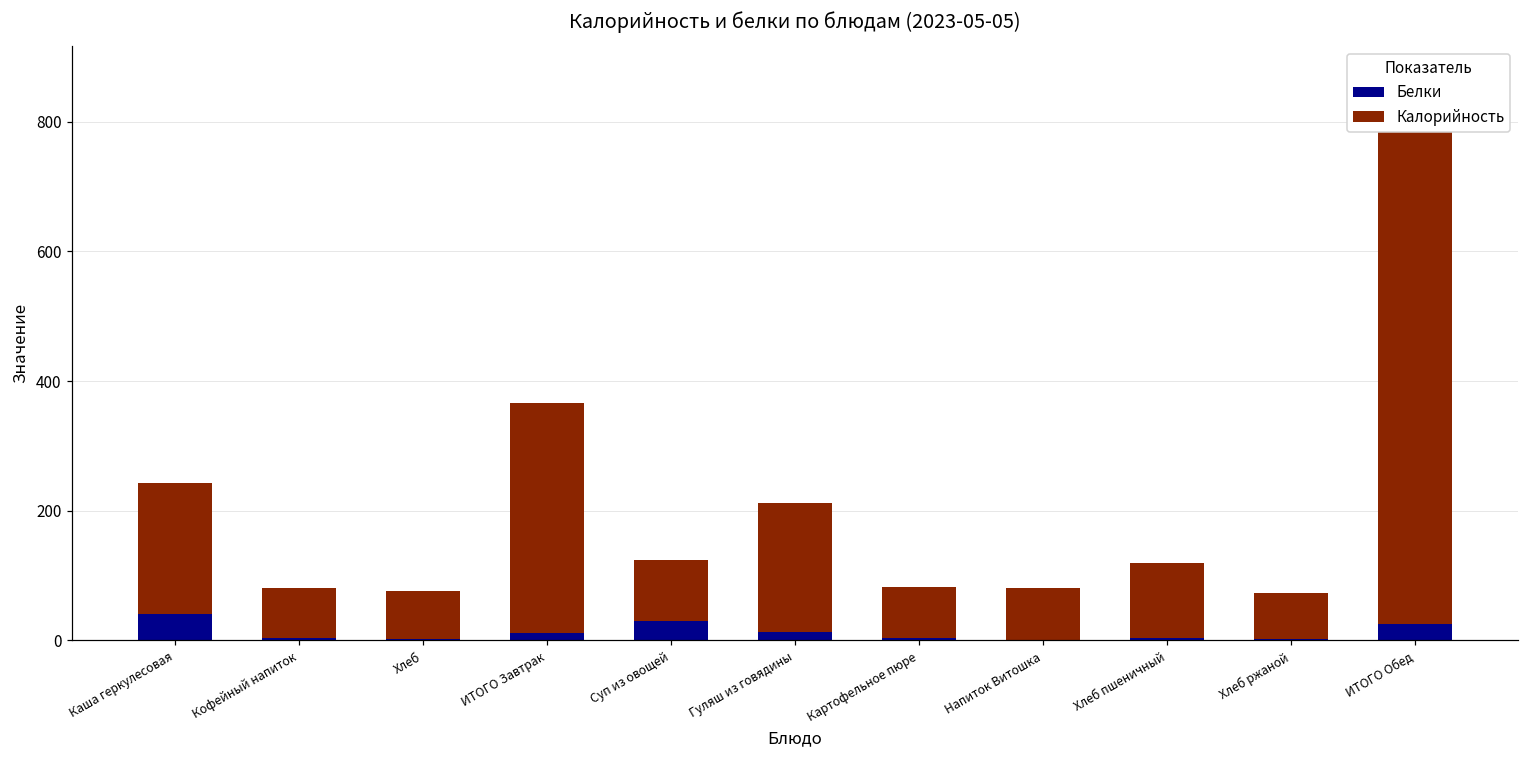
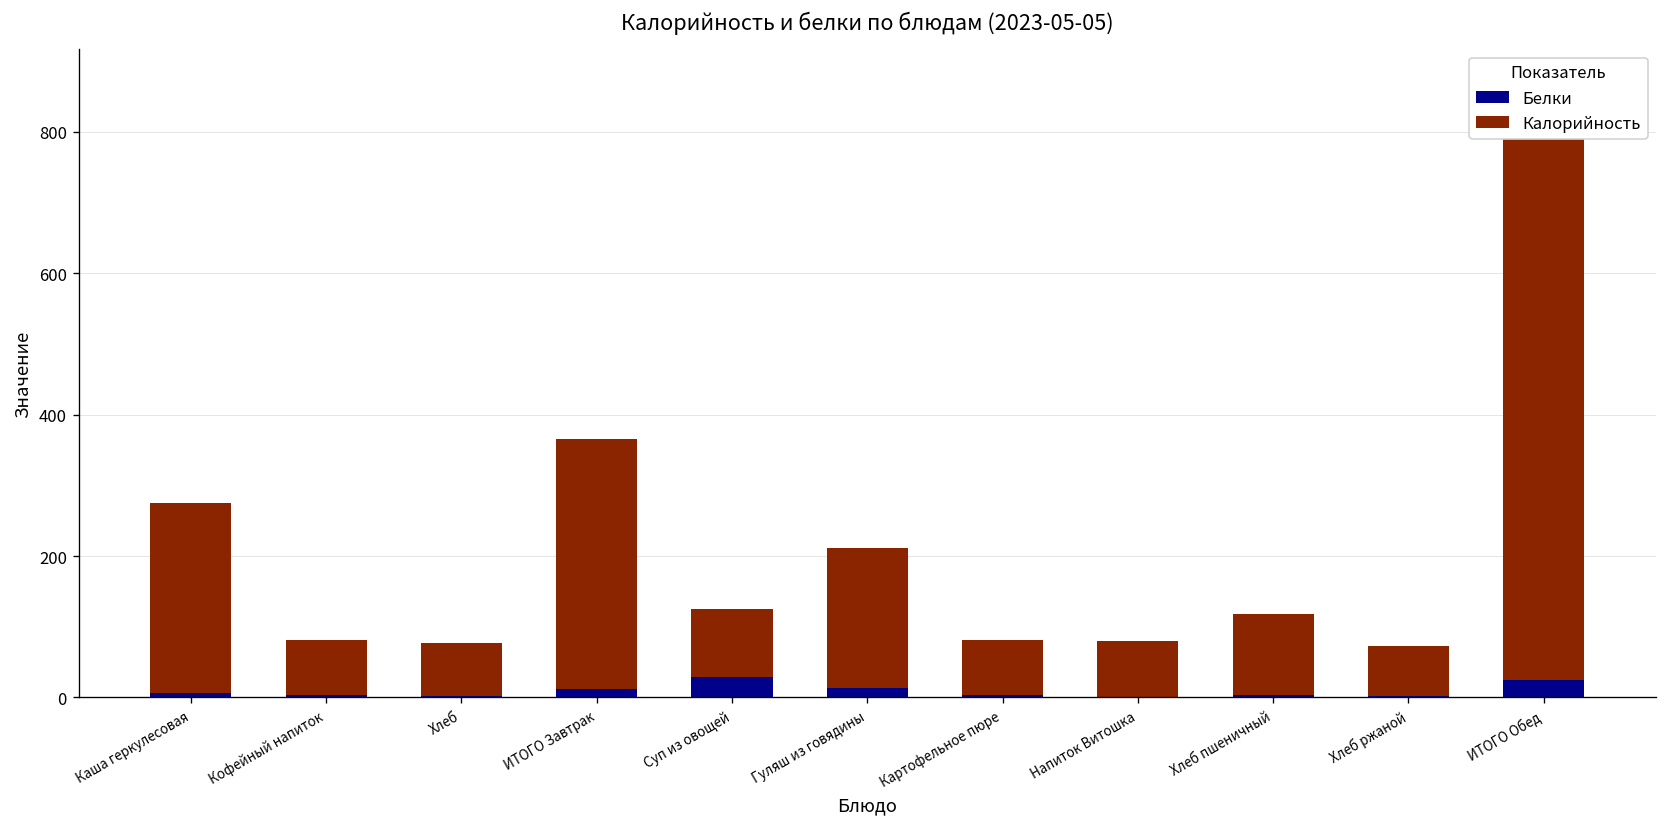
Белки, Каша геркулесовая: 40 -> 10
Калорийность, Каша геркулесовая: 200 -> 270
